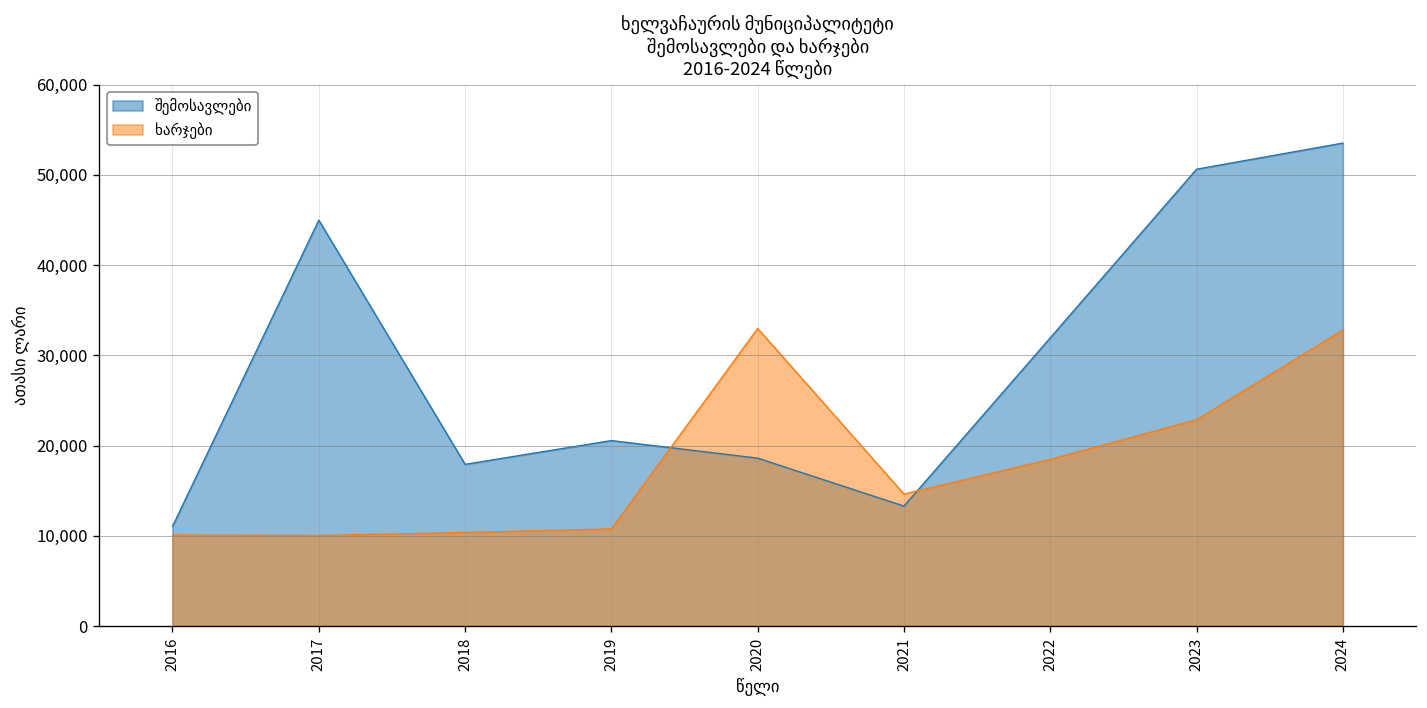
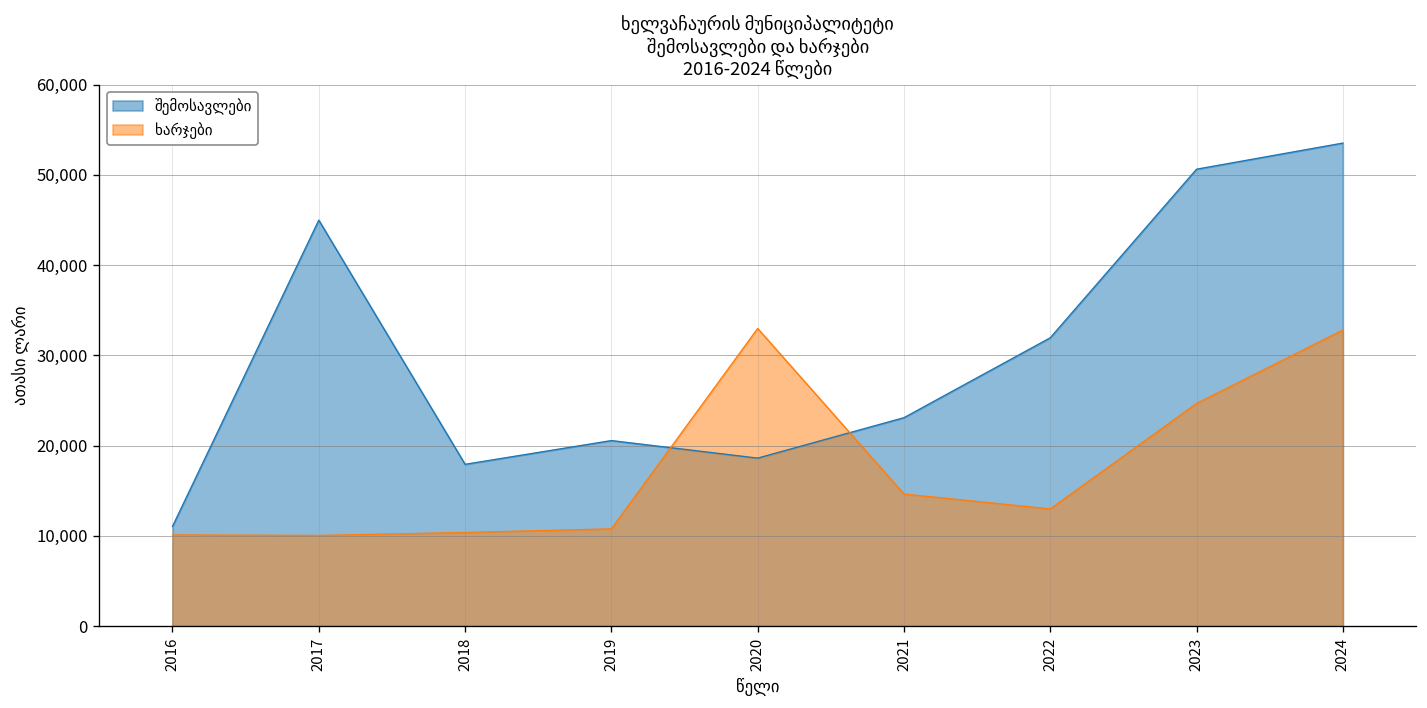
შემოსავლები, 2021: 13,000 -> 23,000
ხარჯები, 2022: 18,000 -> 13,000
ხარჯები, 2023: 23,000 -> 25,000
